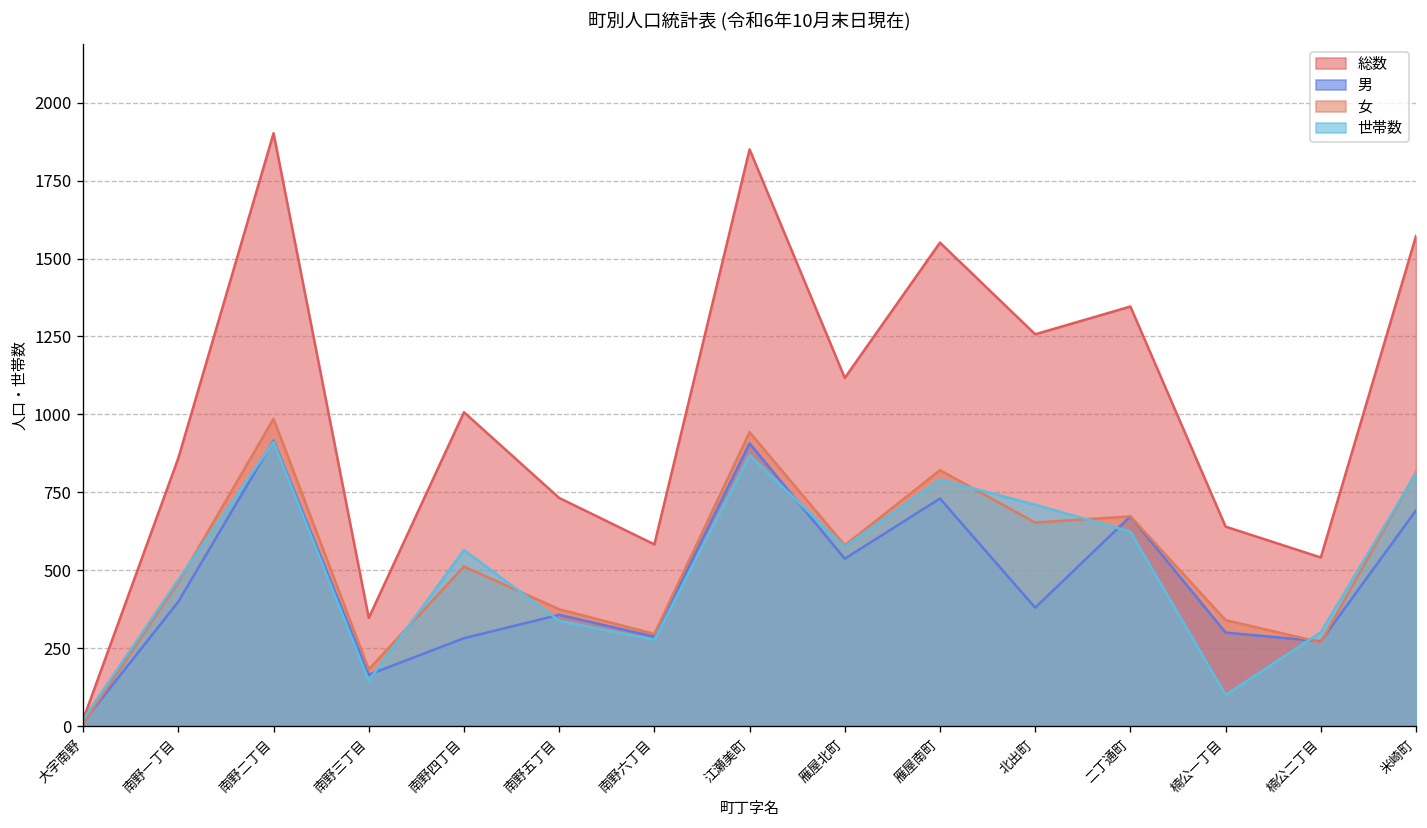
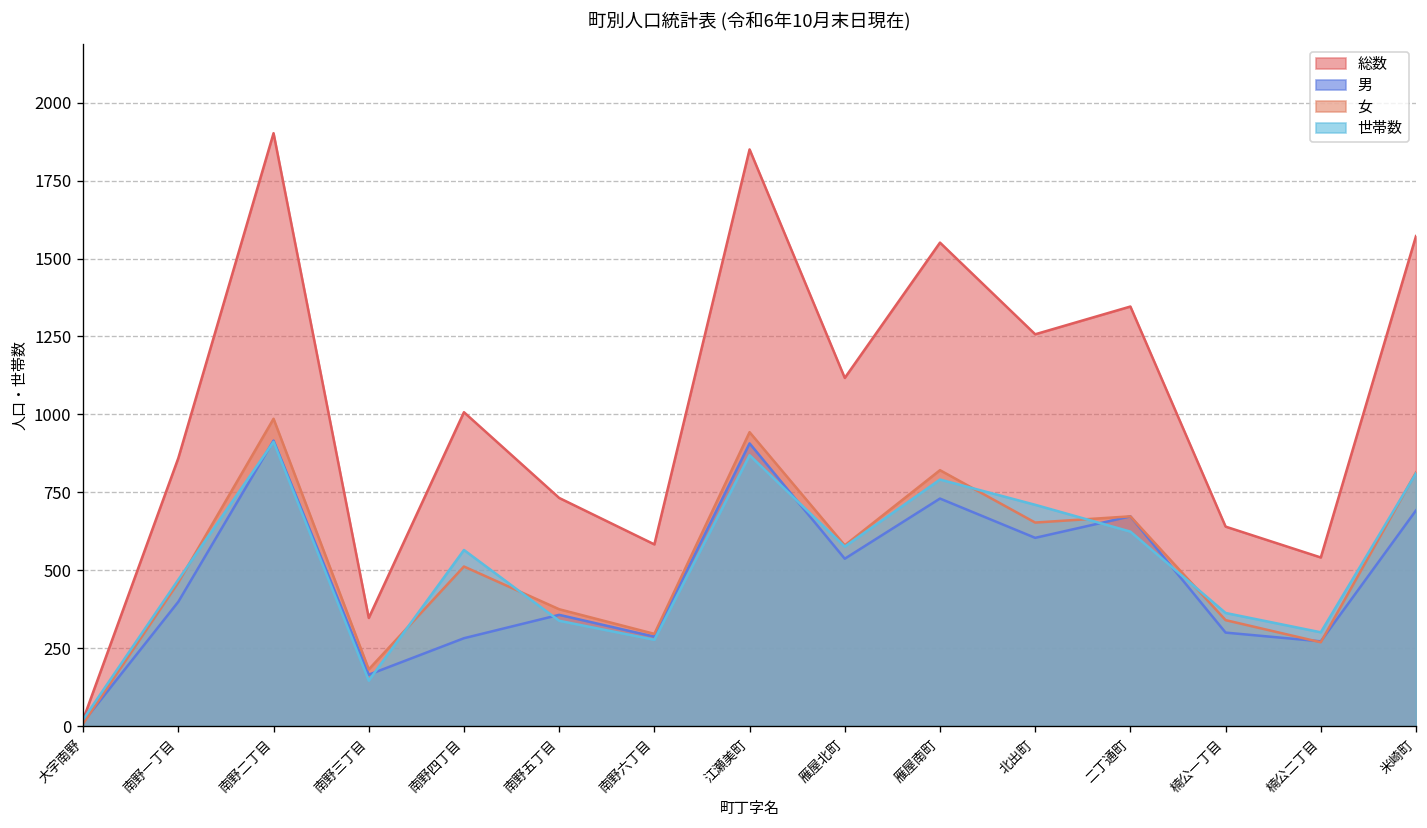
男, 北出町: 380 -> 600
世帯数, 楠公一丁目: 100 -> 360
